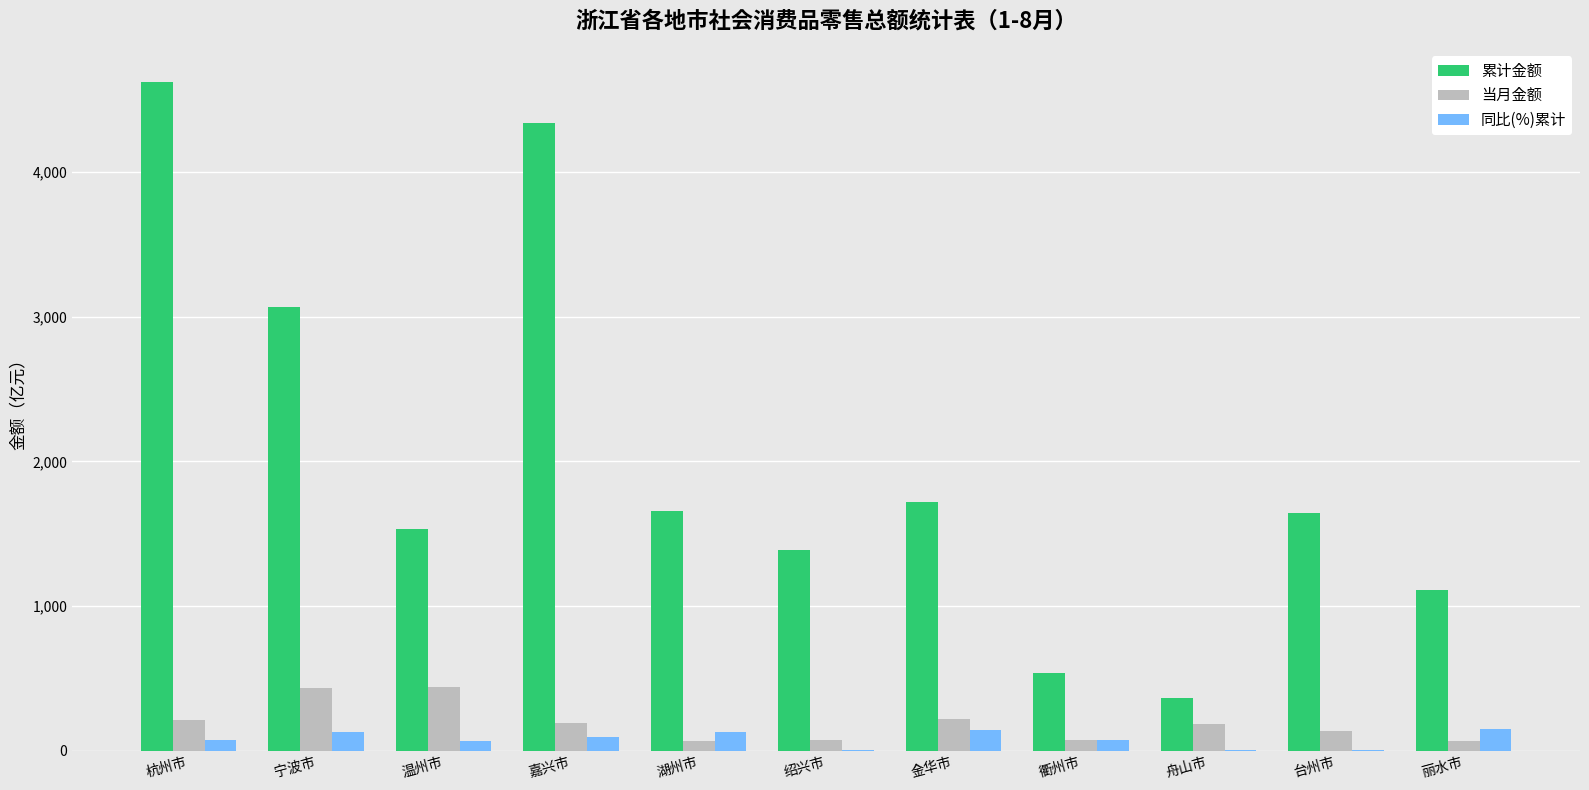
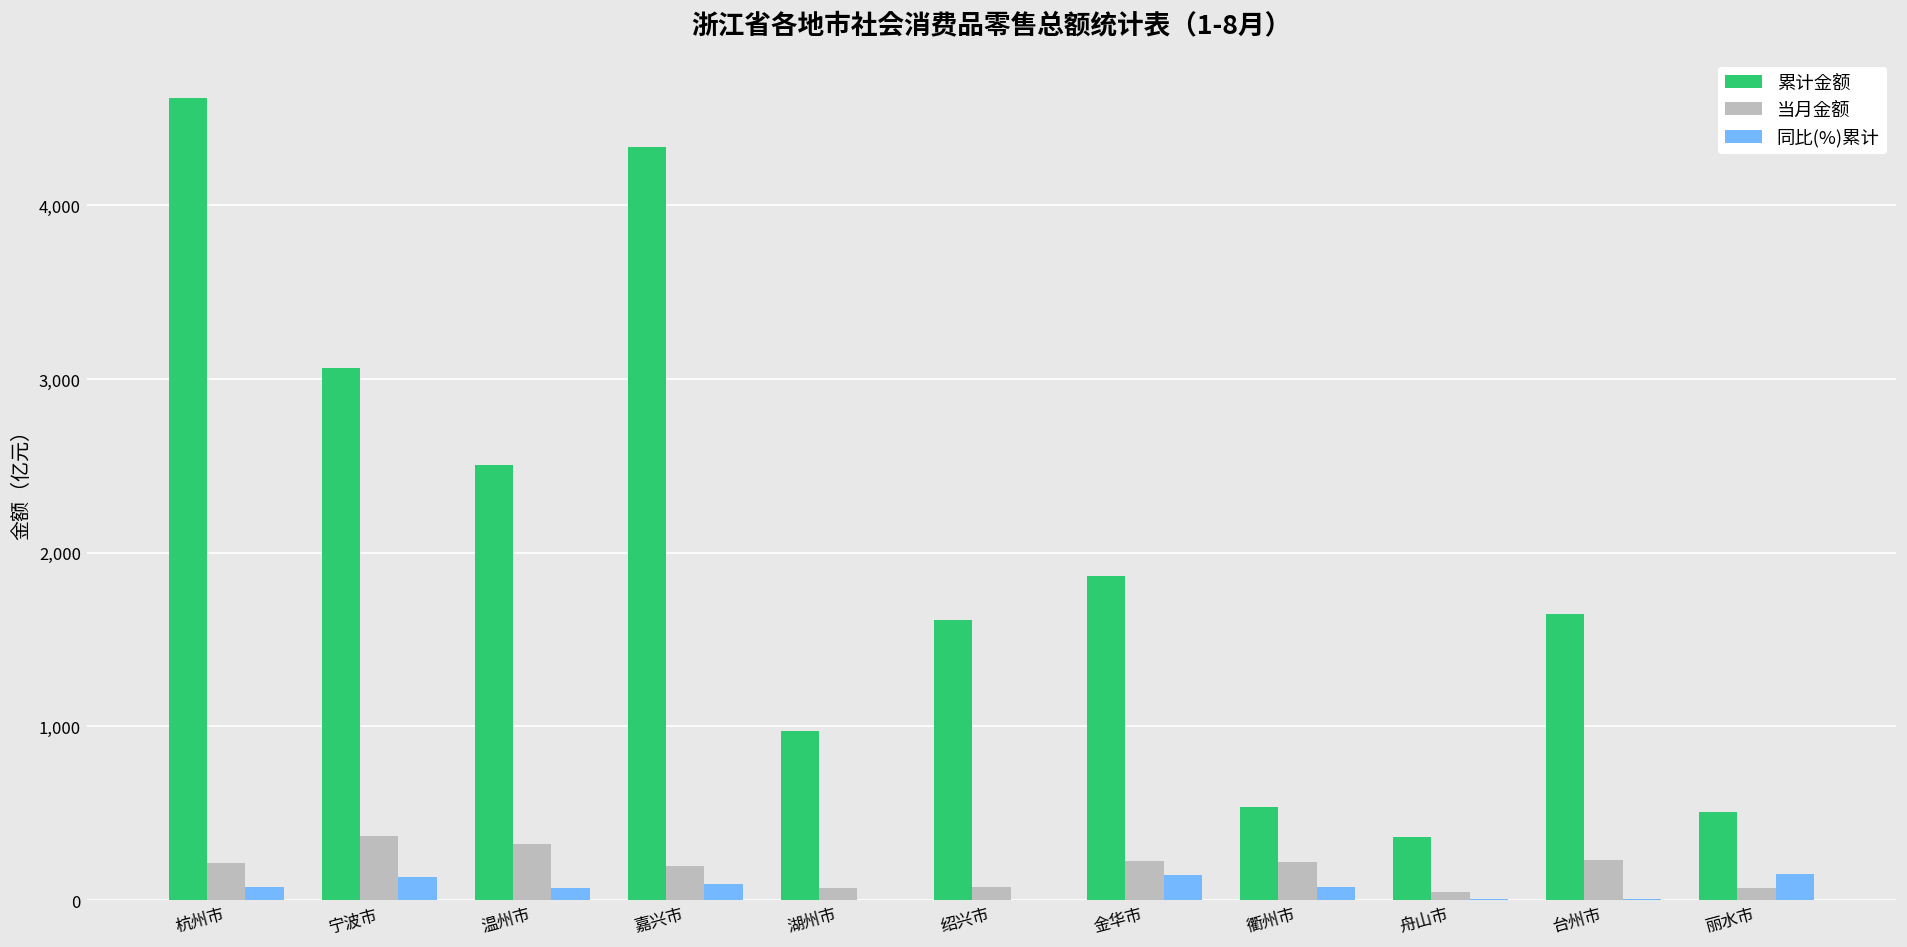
当月金额, 宁波市: 430 -> 370
累计金额, 温州市: 1,530 -> 2,500
当月金额, 温州市: 440 -> 320
累计金额, 湖州市: 1,650 -> 970
同比(%)累计, 湖州市: 130 -> 0
累计金额, 绍兴市: 1,390 -> 1,610
累计金额, 金华市: 1,720 -> 1,870
当月金额, 衢州市: 80 -> 220
当月金额, 舟山市: 190 -> 50
当月金额, 台州市: 140 -> 230
累计金额, 丽水市: 1,110 -> 510
